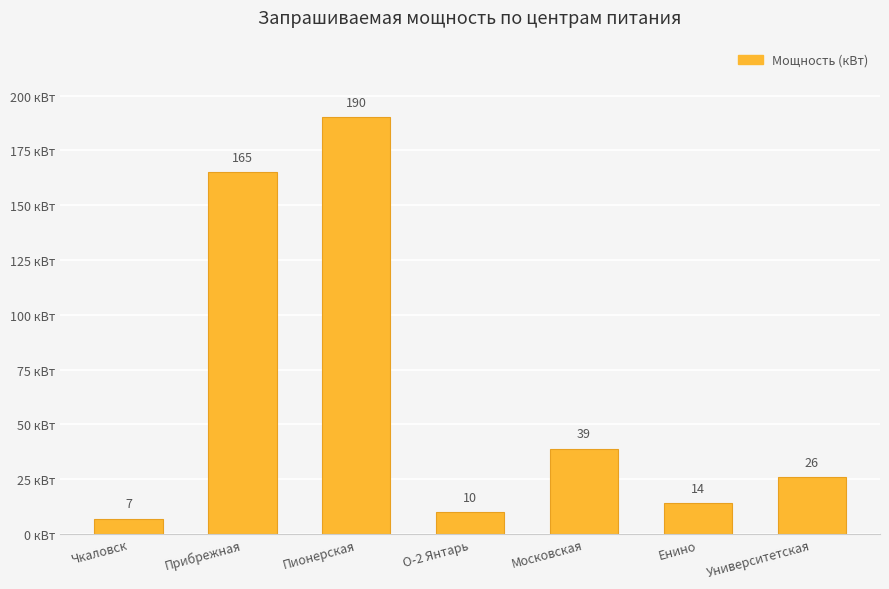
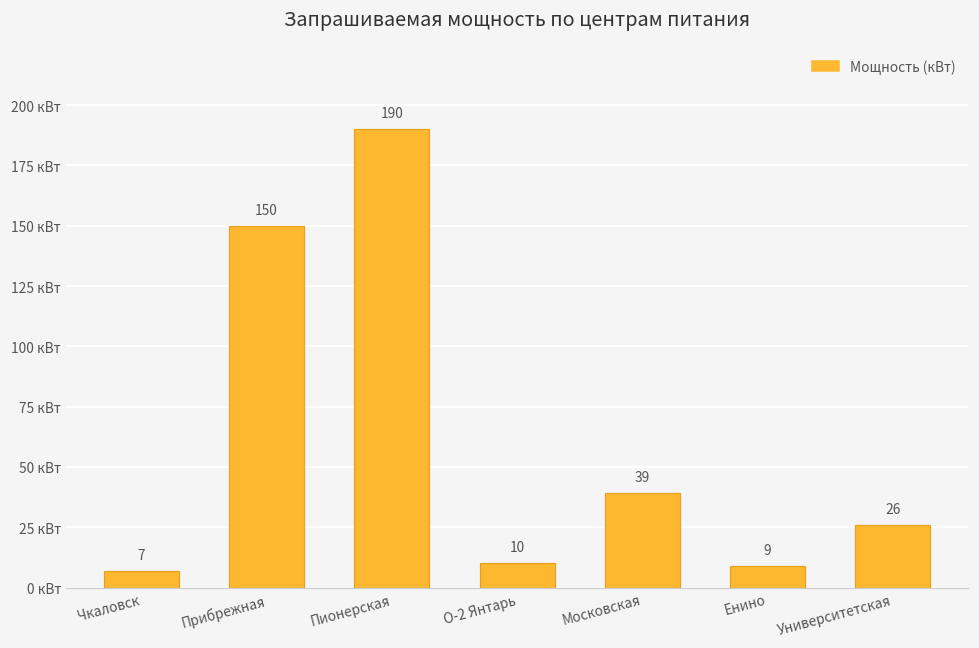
Прибрежная: 165 -> 150
Енино: 14 -> 9
